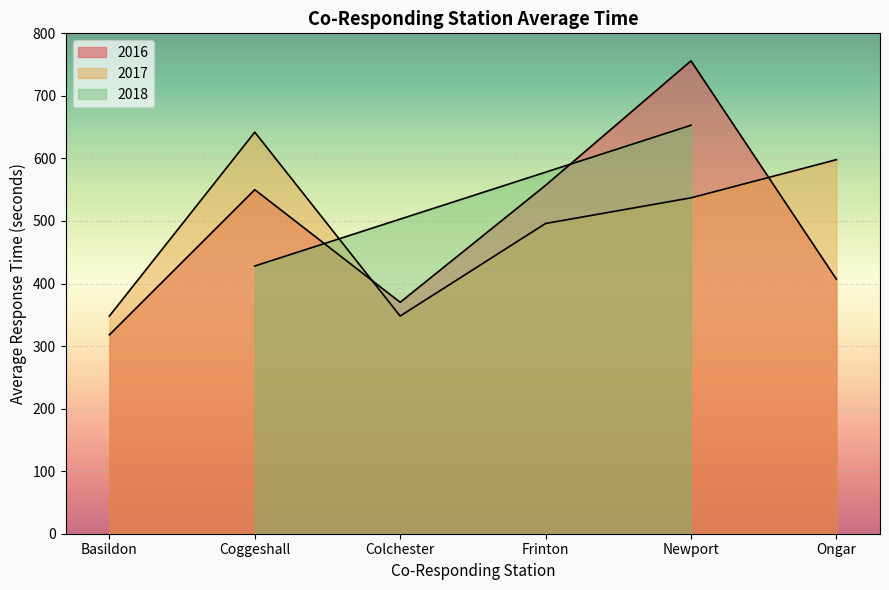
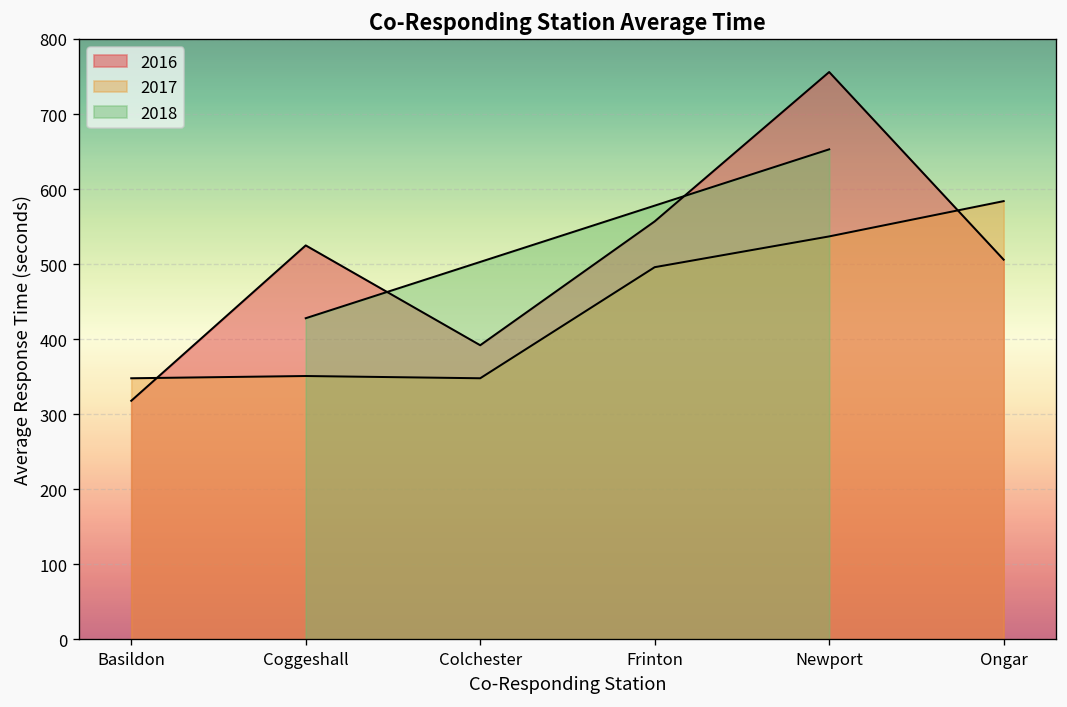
2016, Coggeshall: 550 -> 530
2017, Coggeshall: 640 -> 350
2016, Colchester: 370 -> 390
2016, Ongar: 410 -> 510
2017, Ongar: 600 -> 580
